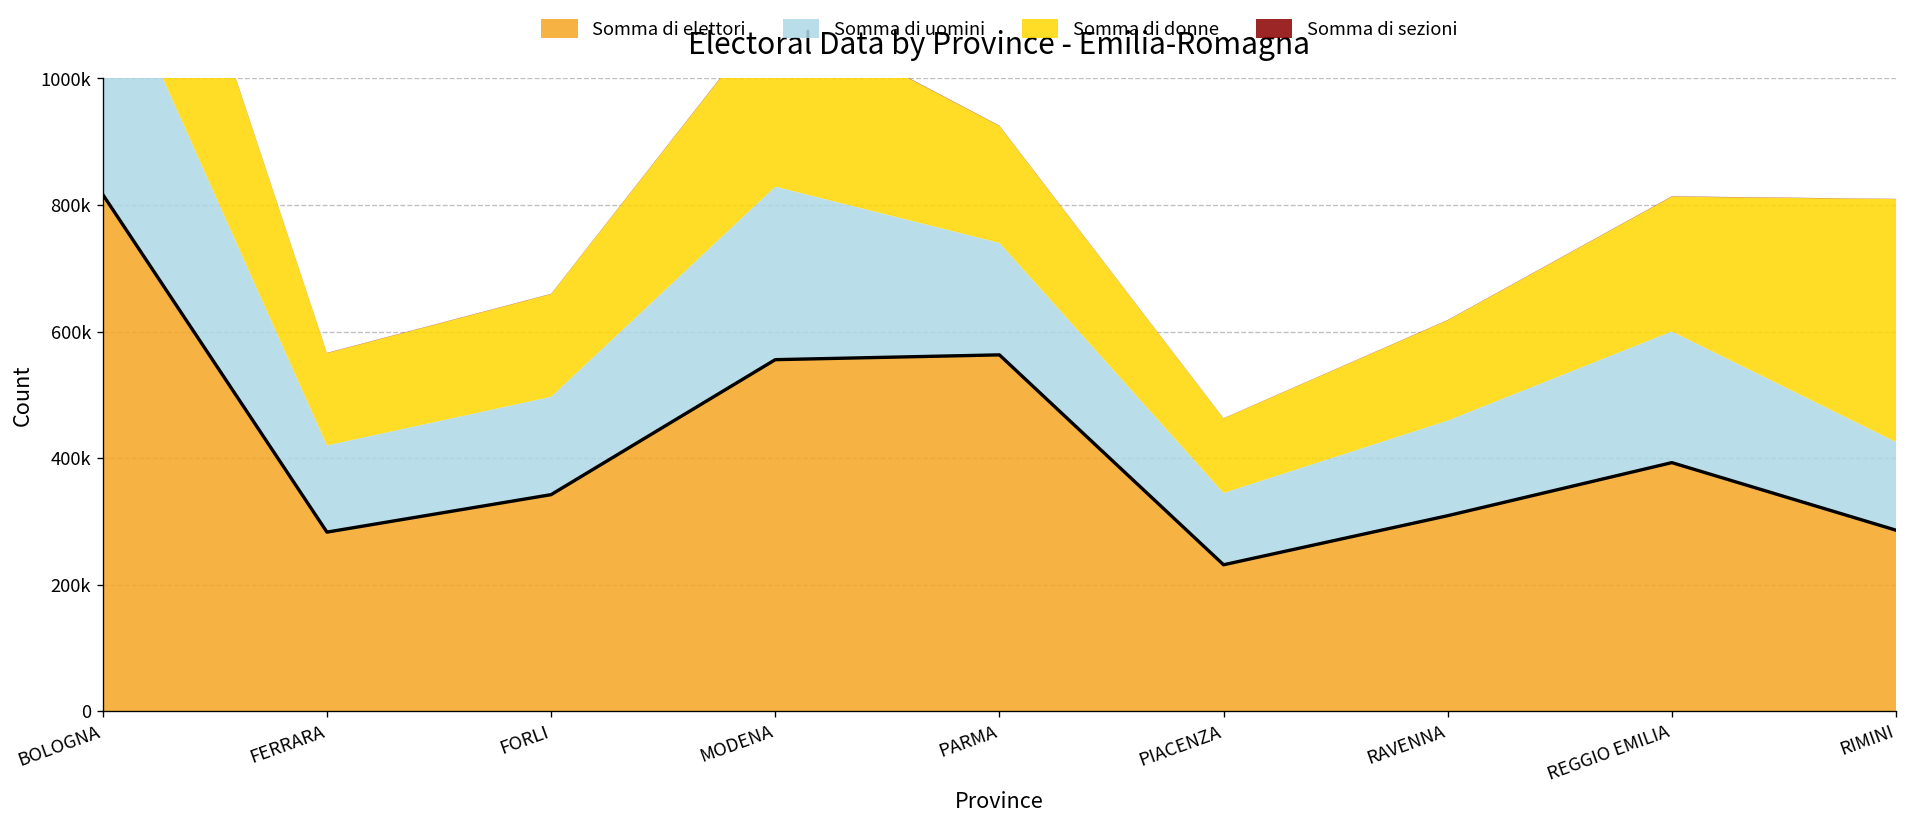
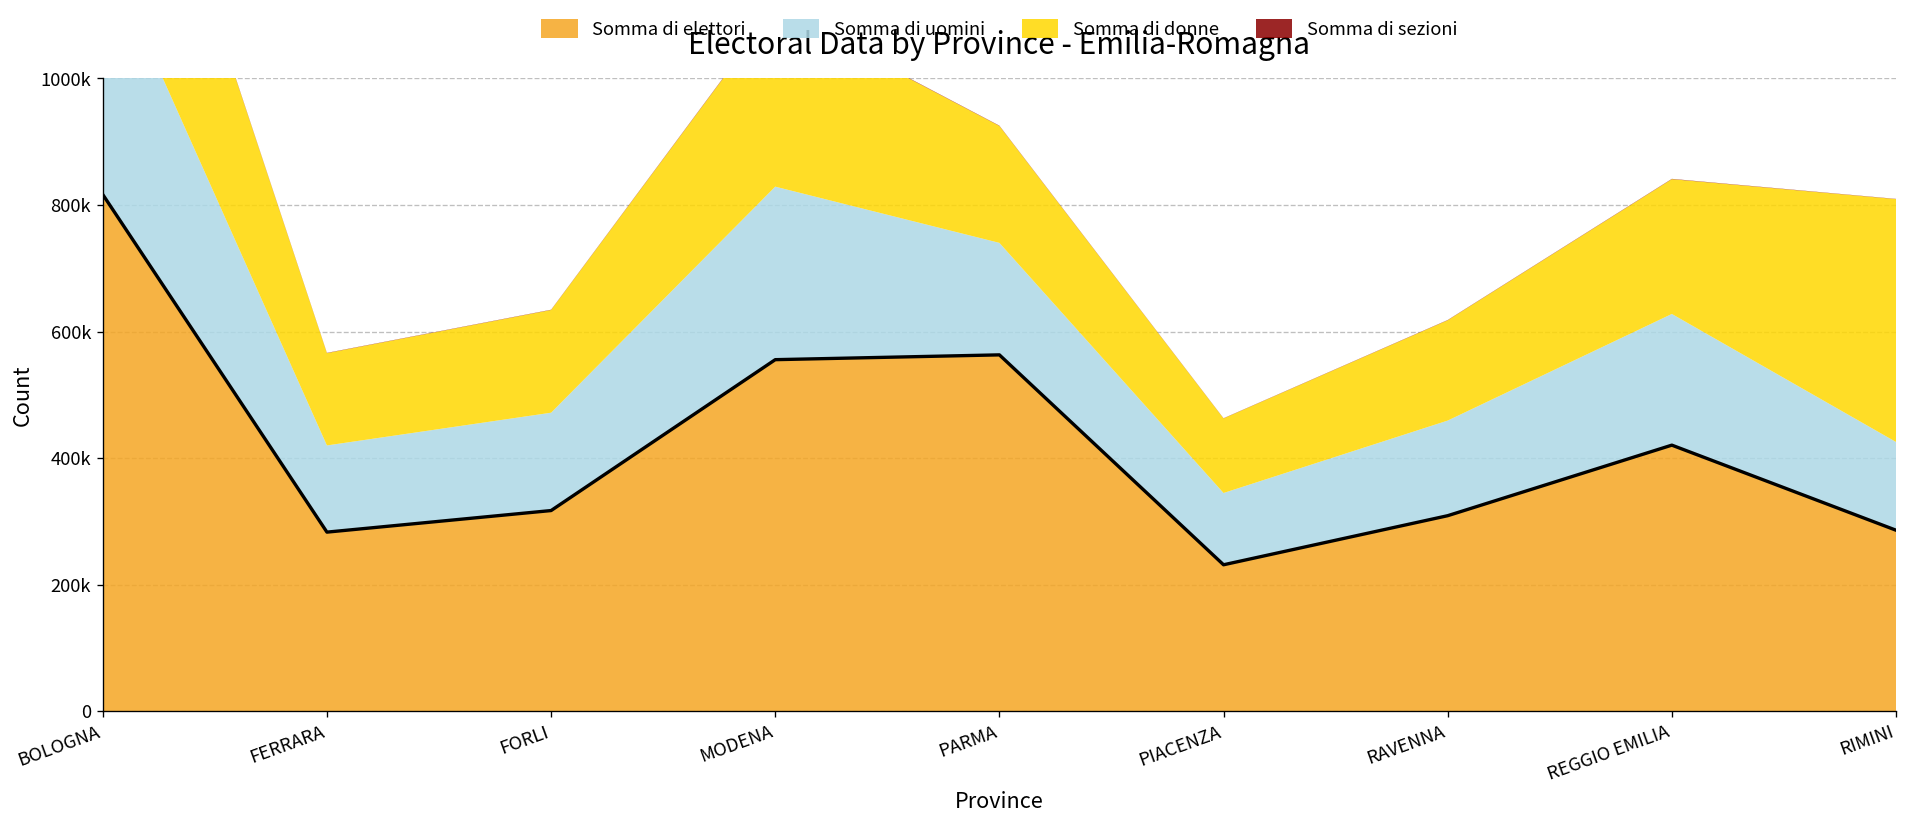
Somma di elettori, FORLI: 340000 -> 320000
Somma di elettori, REGGIO EMILIA: 390000 -> 420000
